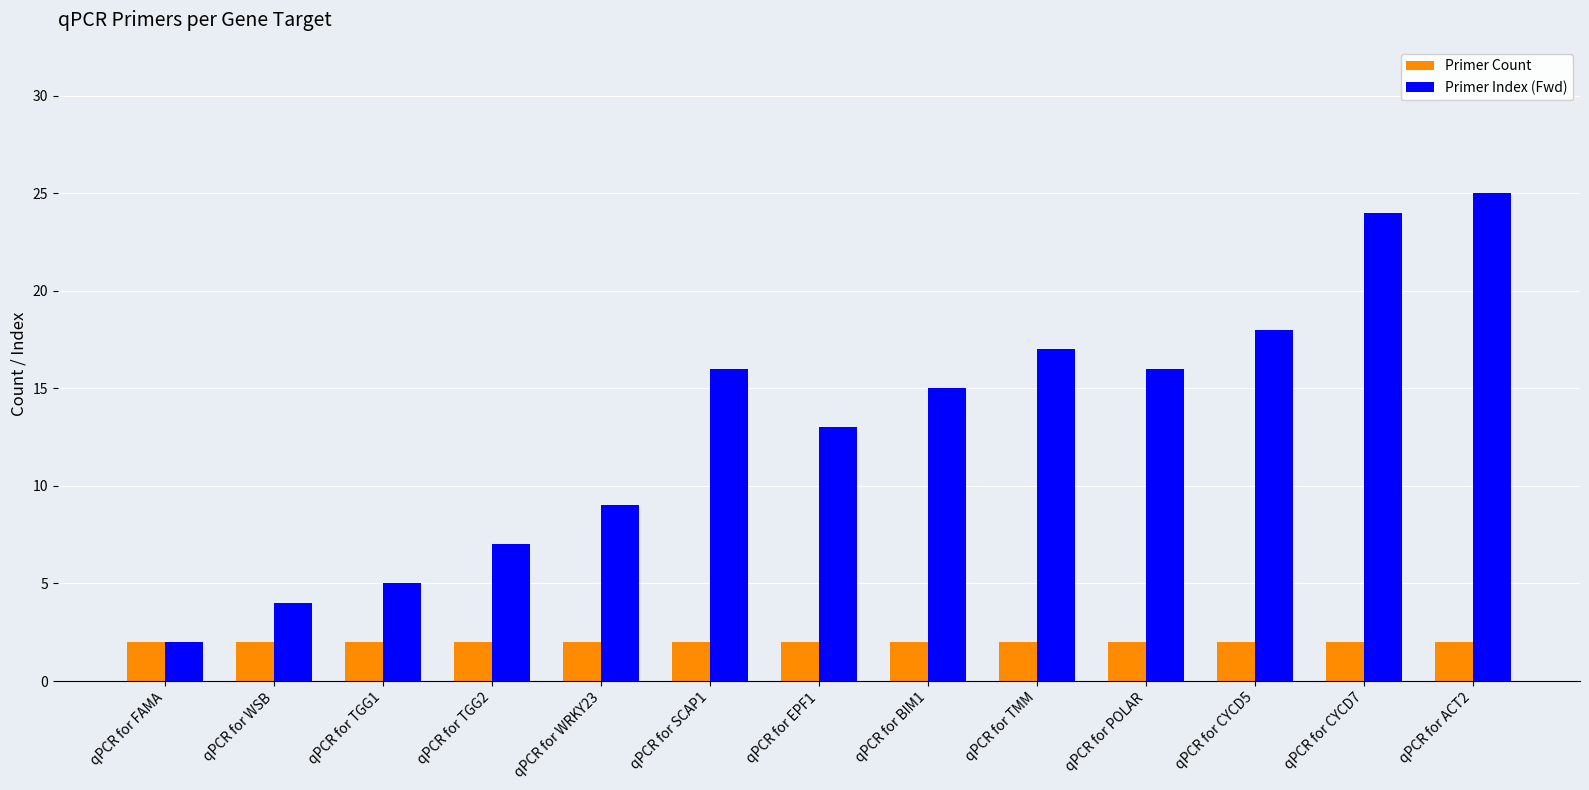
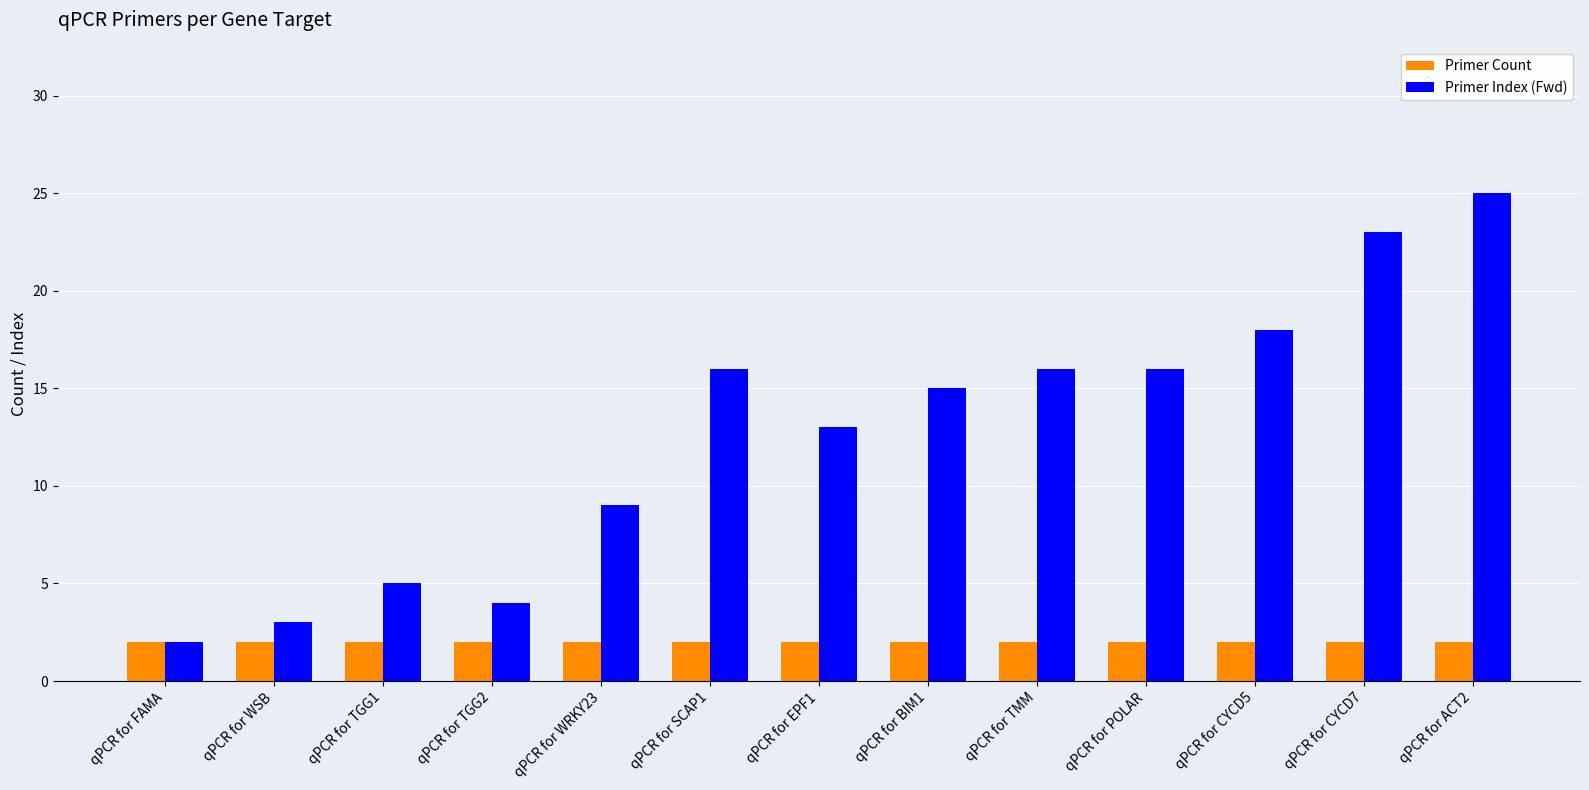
Primer Index (Fwd), qPCR for WSB: 4 -> 3
Primer Index (Fwd), qPCR for TGG2: 7 -> 4
Primer Index (Fwd), qPCR for TMM: 17 -> 16
Primer Index (Fwd), qPCR for CYCD7: 24 -> 23
